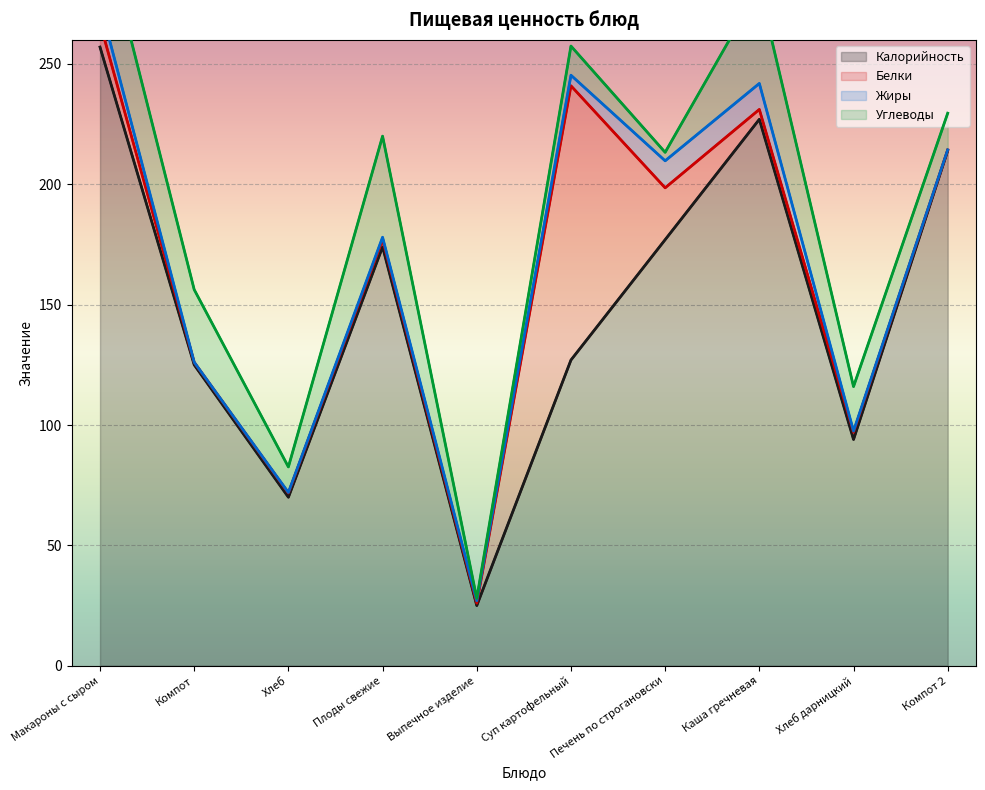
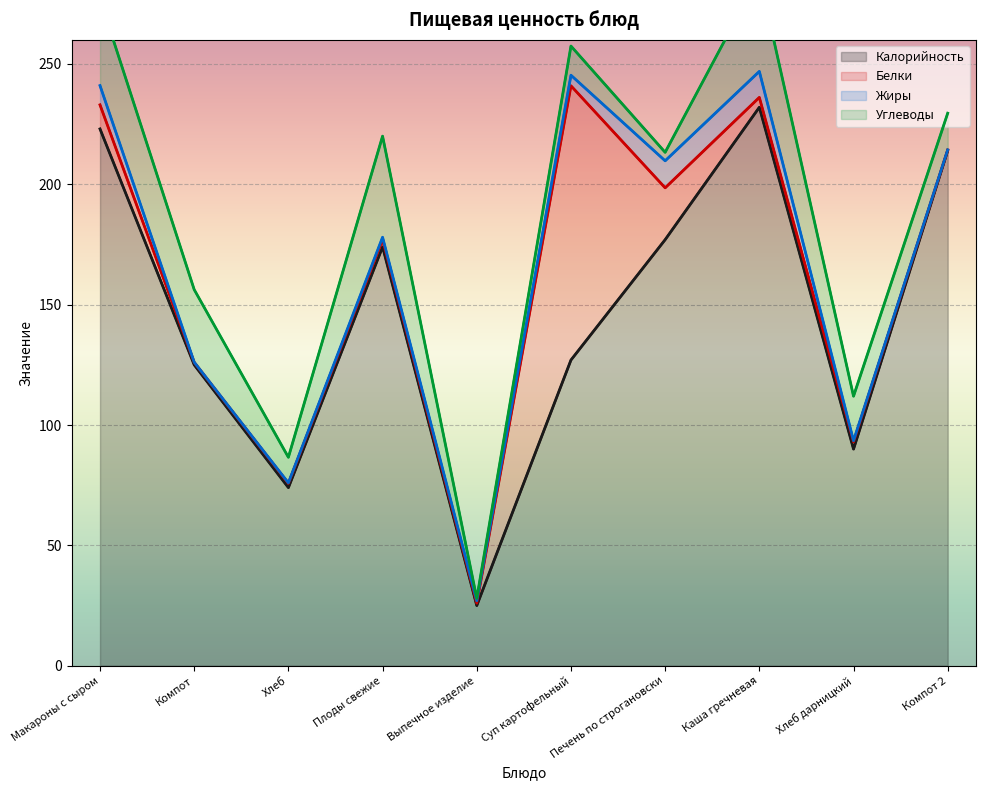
Калорийность, Макароны с сыром: 257 -> 223
Калорийность, Хлеб: 70 -> 74
Калорийность, Каша гречневая: 227 -> 232
Калорийность, Хлеб дарницкий: 94 -> 90
